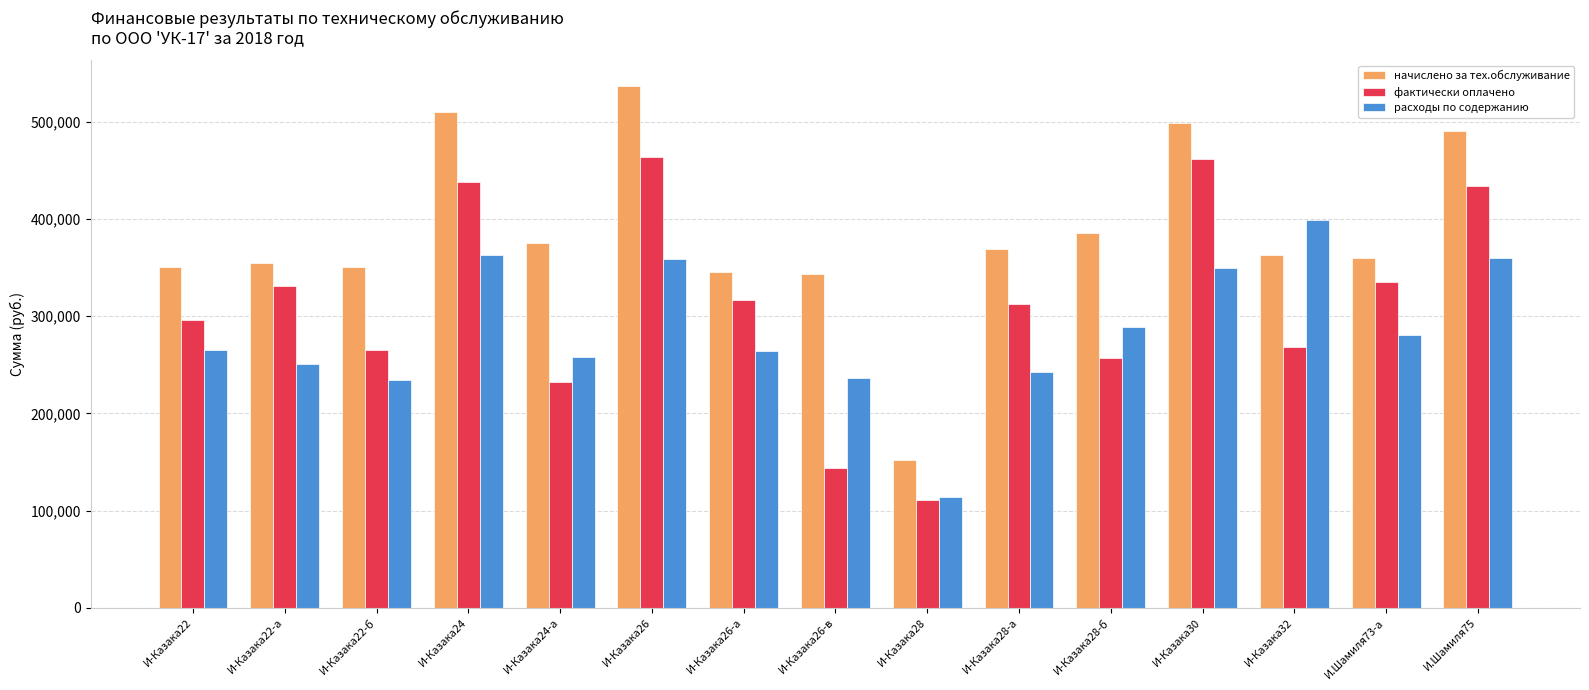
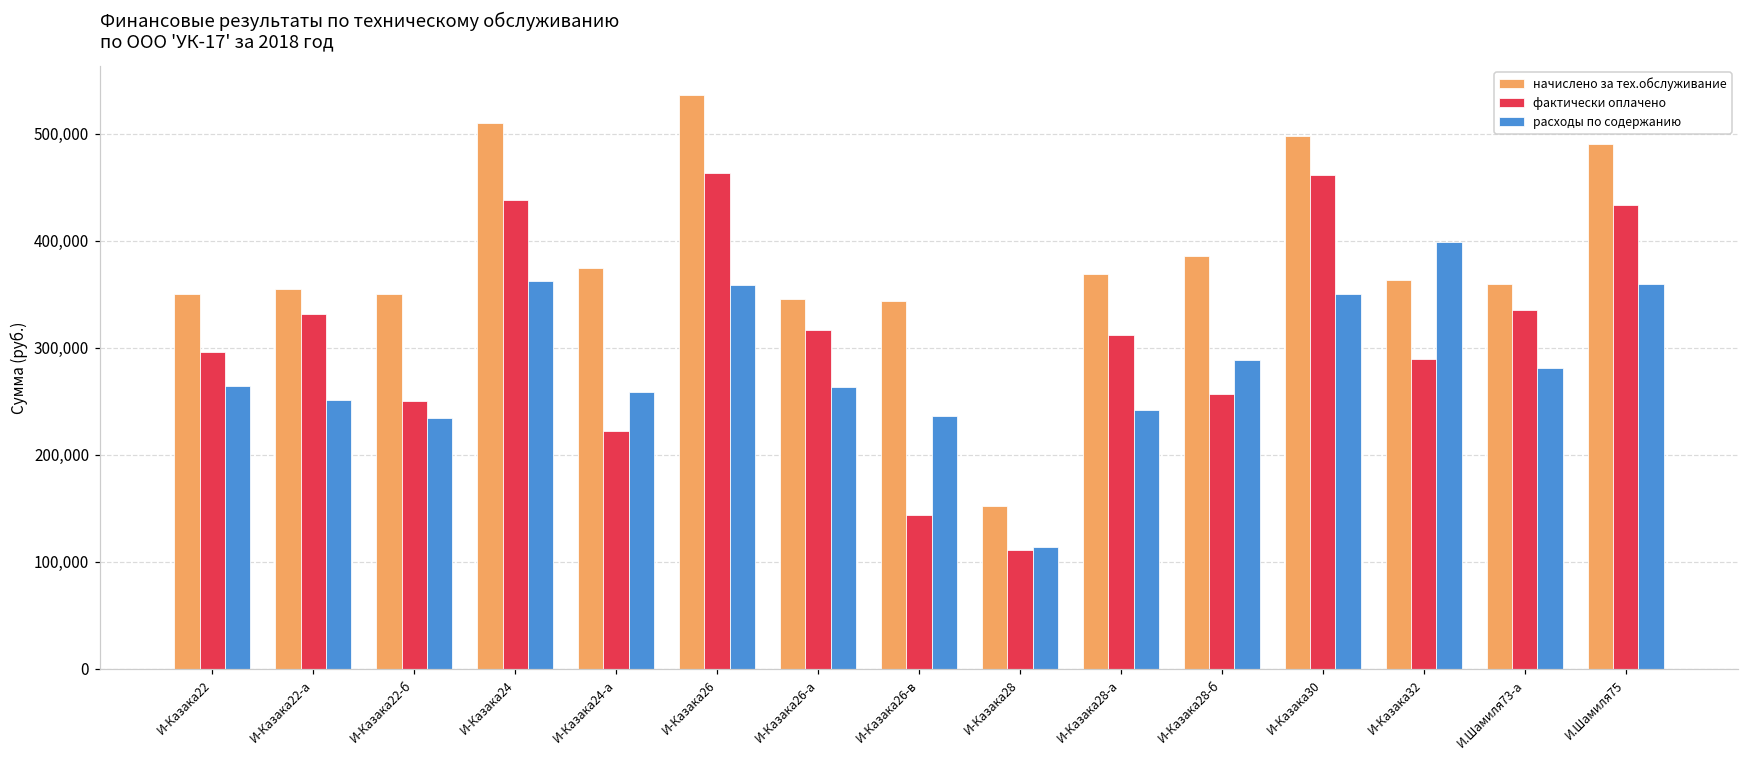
фактически оплачено, И-Казака22-б: 260,000 -> 250,000
фактически оплачено, И-Казака24-а: 230,000 -> 220,000
фактически оплачено, И-Казака32: 270,000 -> 290,000
